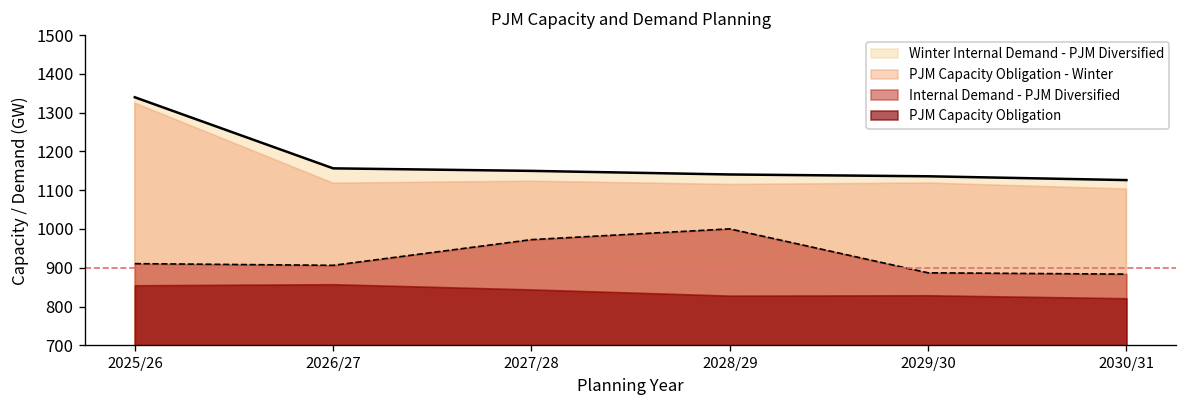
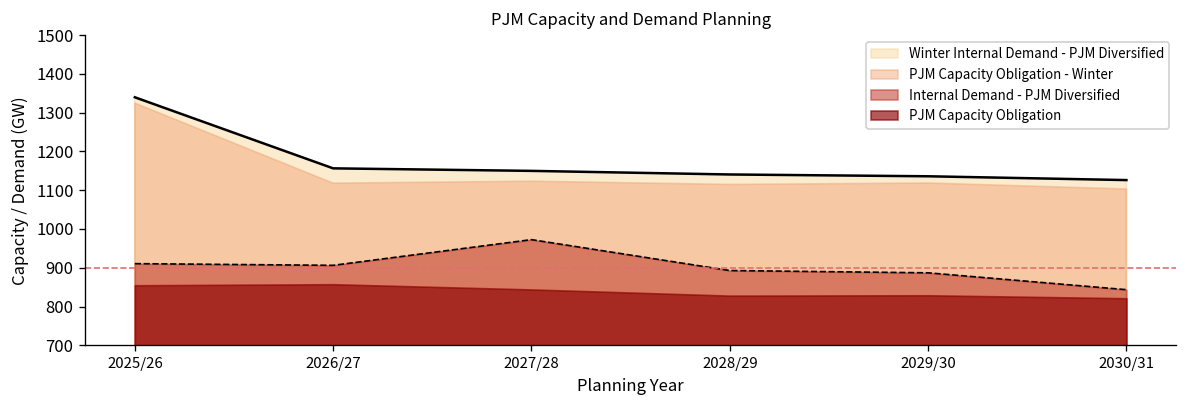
Internal Demand - PJM Diversified, 2028/29: 1000 -> 890
Internal Demand - PJM Diversified, 2030/31: 880 -> 840
